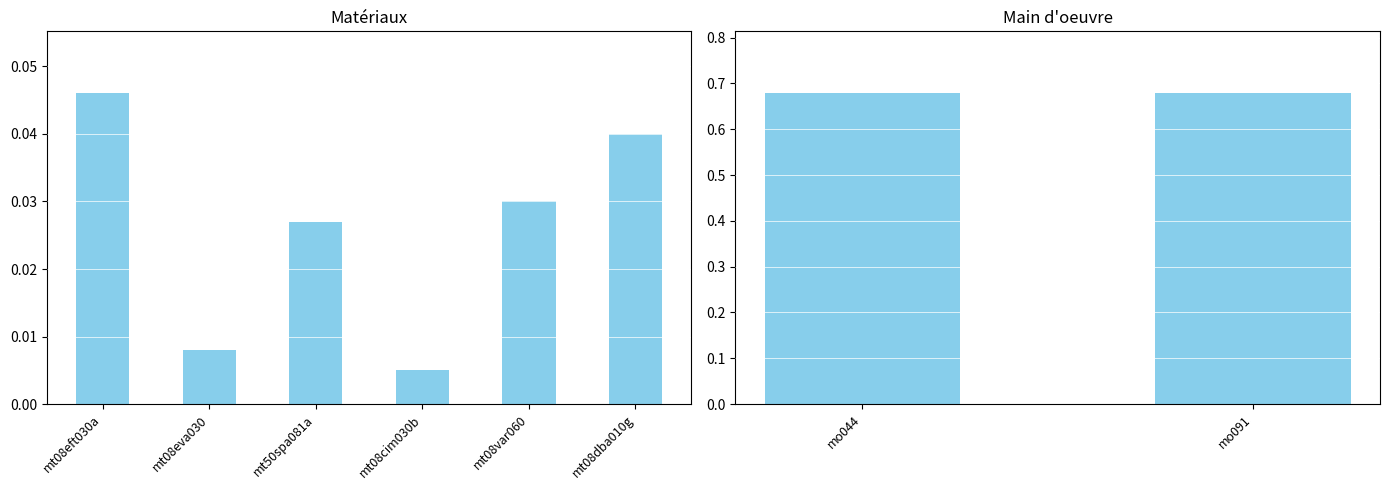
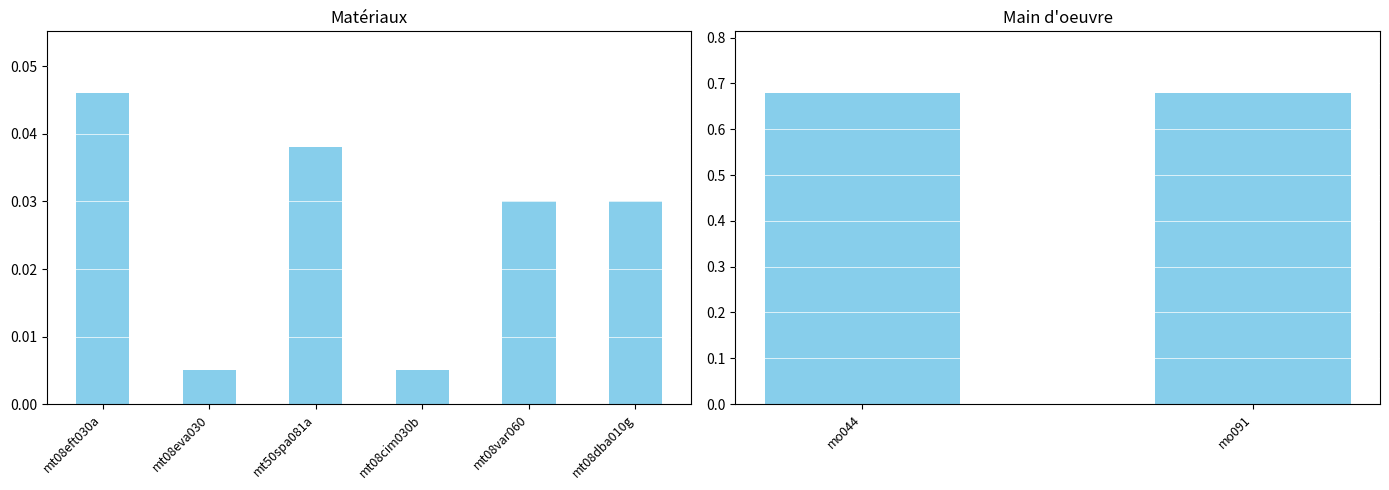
Matériaux, mt08eva030: 0.008 -> 0.005
Matériaux, mt50spa081a: 0.027 -> 0.038
Matériaux, mt08dba010g: 0.04 -> 0.03
